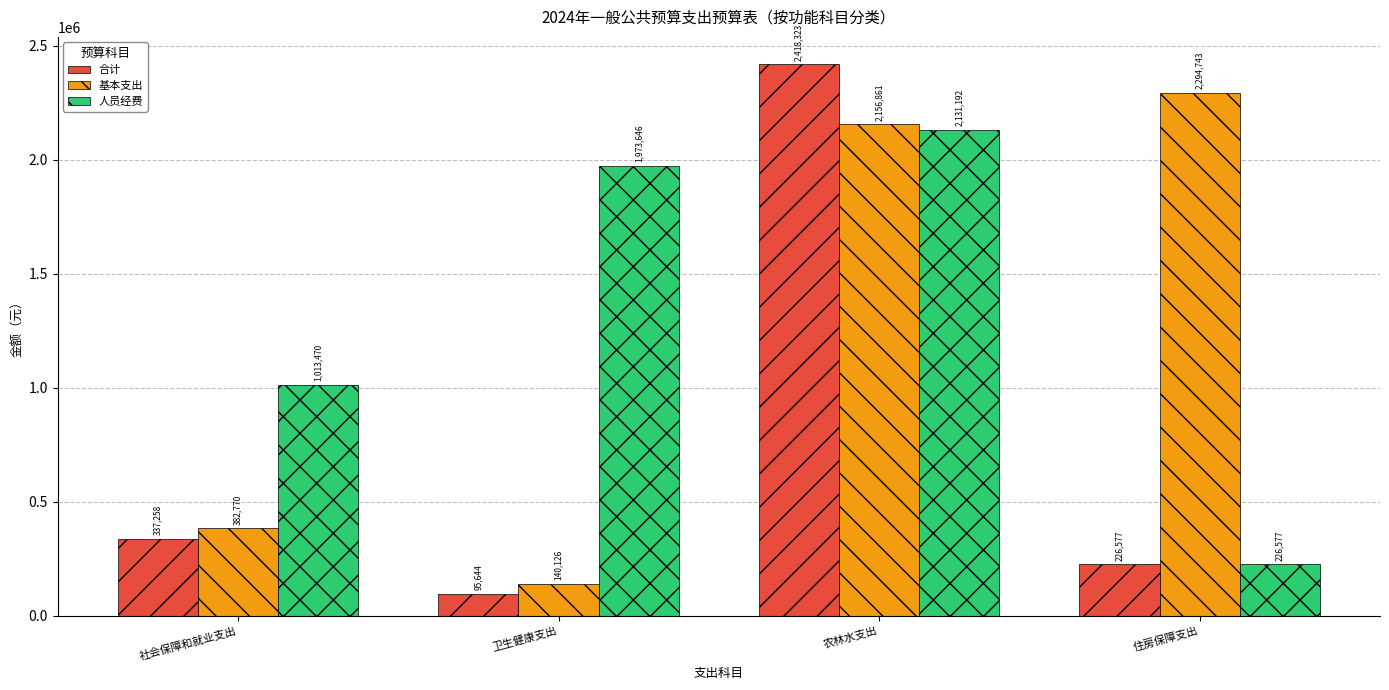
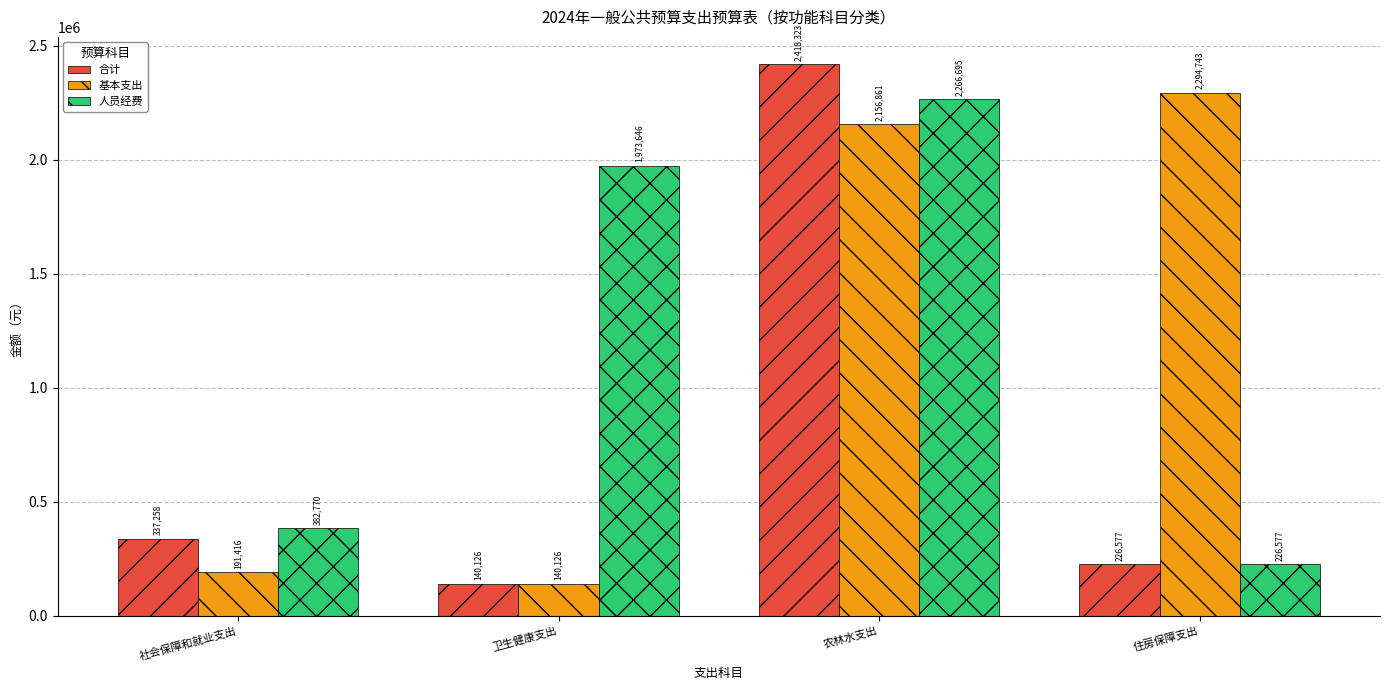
基本支出, 社会保障和就业支出: 382,770 -> 191,416
人员经费, 社会保障和就业支出: 1,013,470 -> 382,770
合计, 卫生健康支出: 95,644 -> 140,126
人员经费, 农林水支出: 2,131,192 -> 2,266,695
